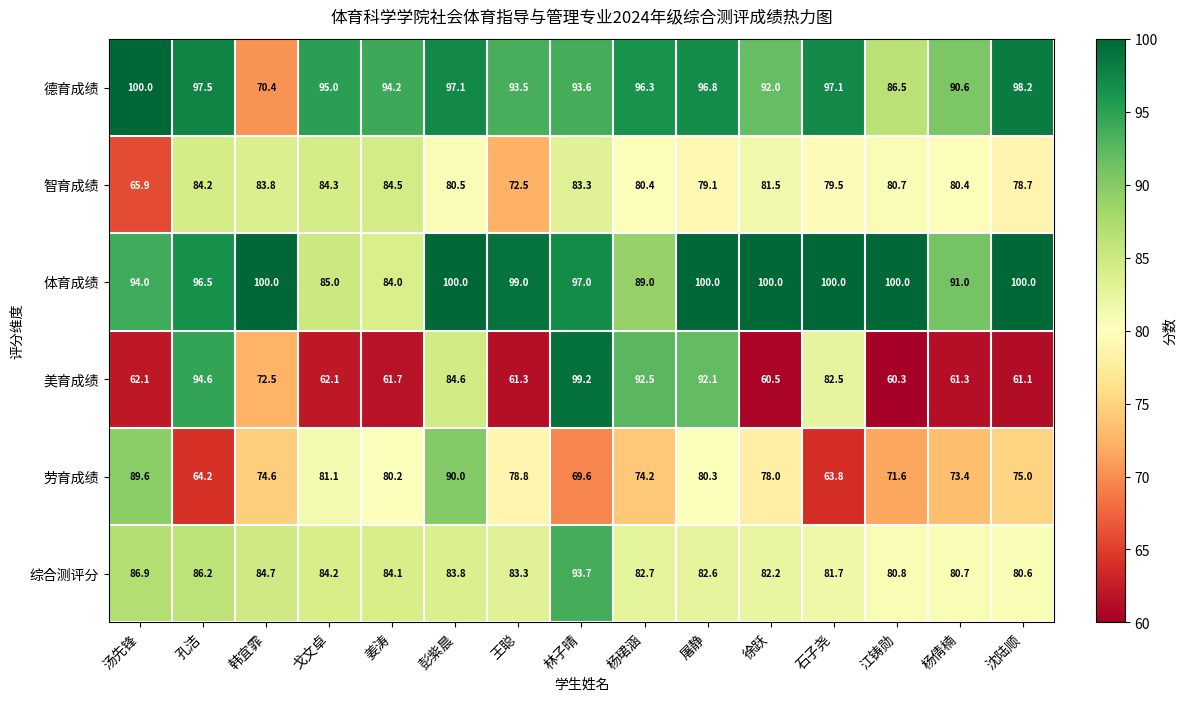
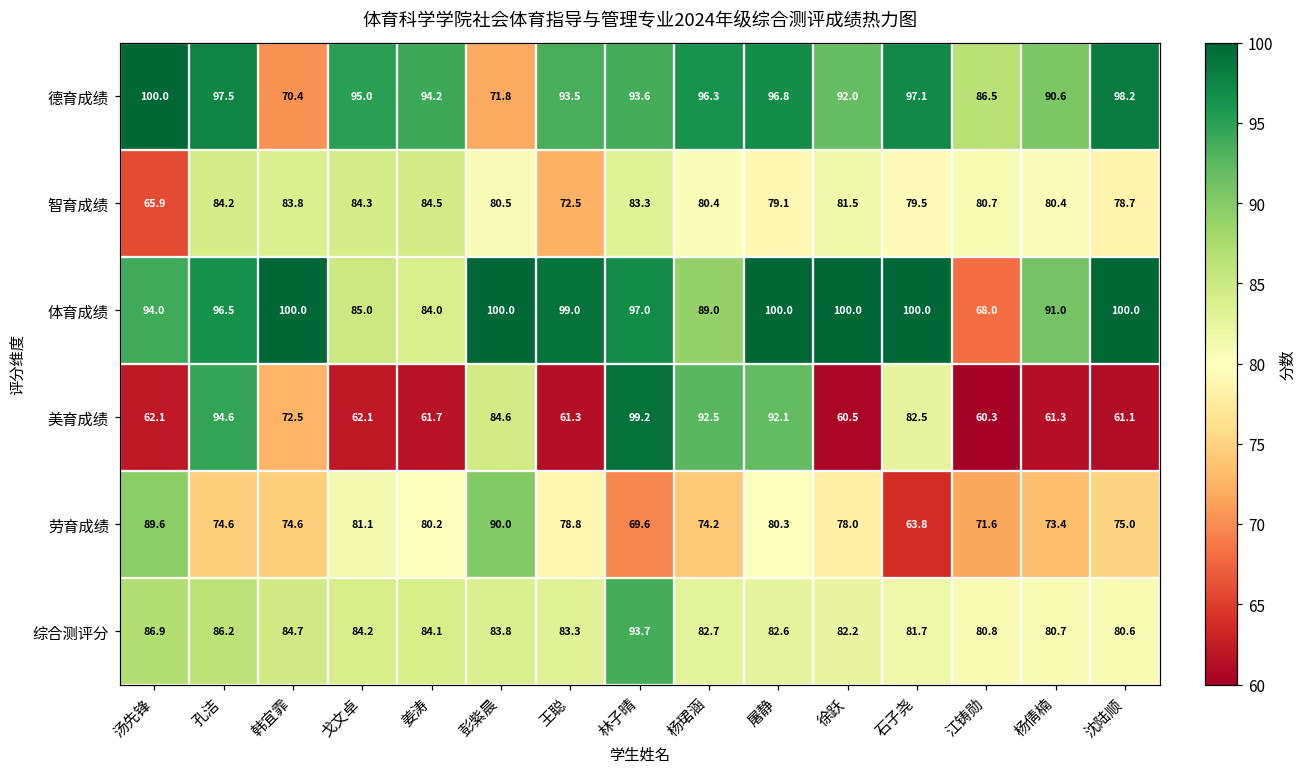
德育成绩, 彭紫晨: 97.1 -> 71.8
体育成绩, 江铸勋: 100.0 -> 68.0
劳育成绩, 孔洁: 64.2 -> 74.6
